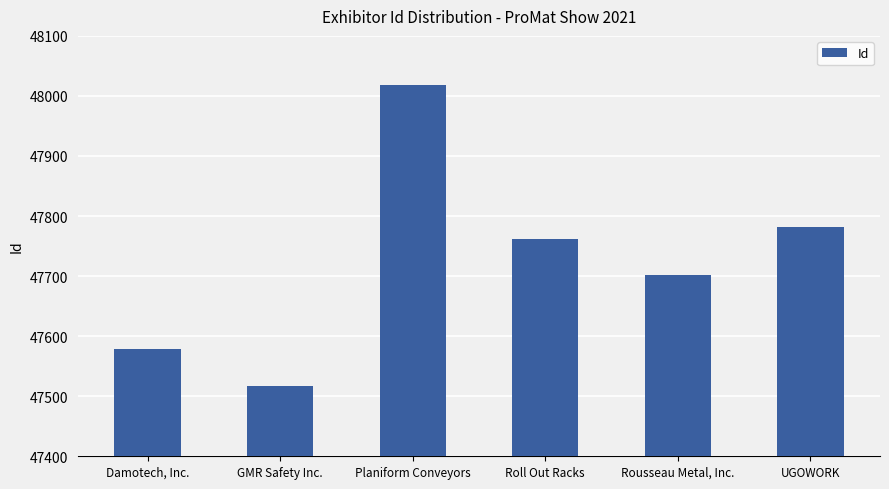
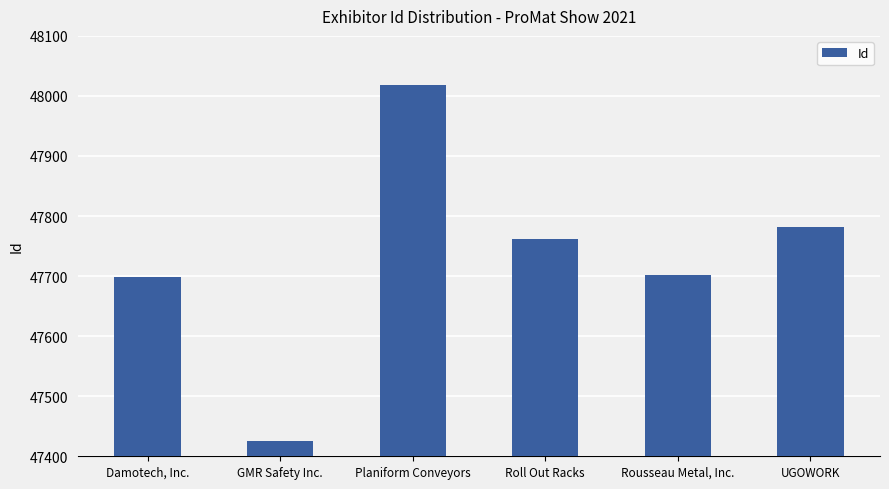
Damotech, Inc.: 47580 -> 47700
GMR Safety Inc.: 47520 -> 47430
